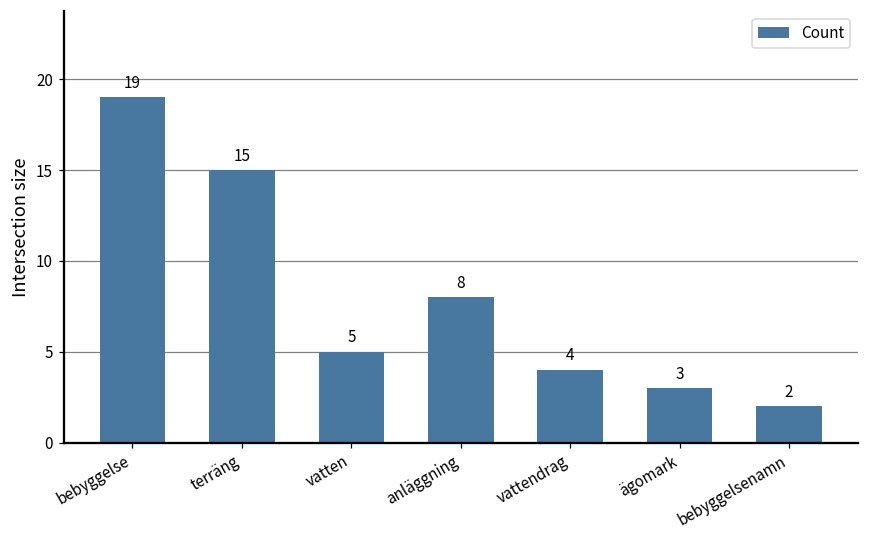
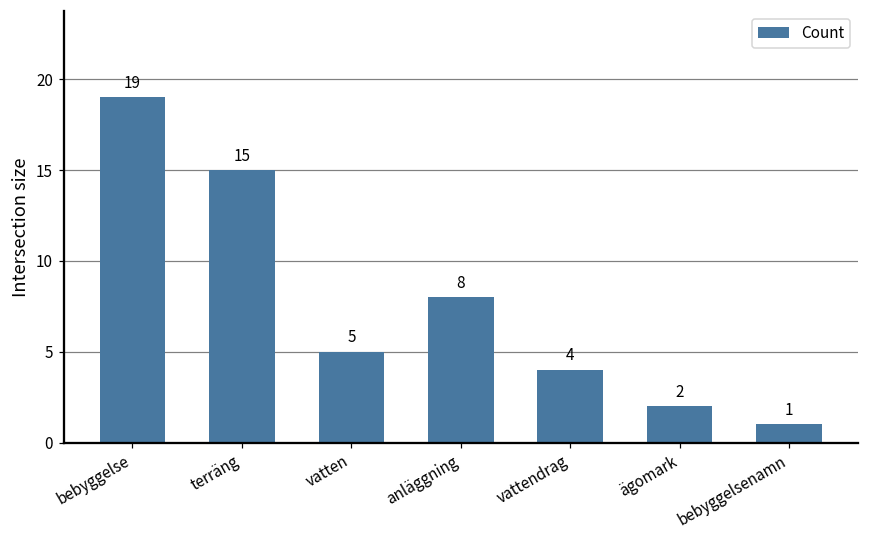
ägomark: 3 -> 2
bebyggelsenamn: 2 -> 1
